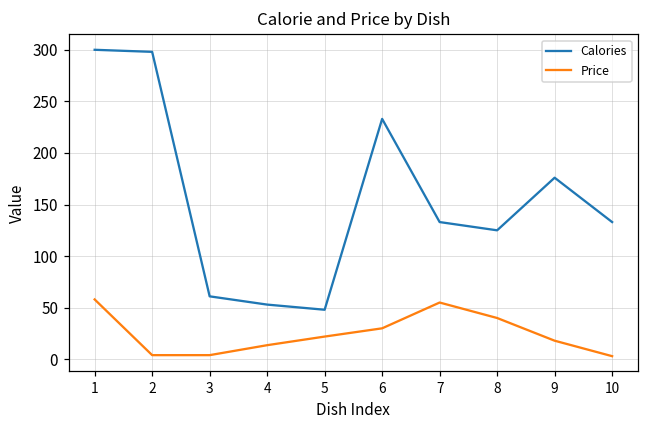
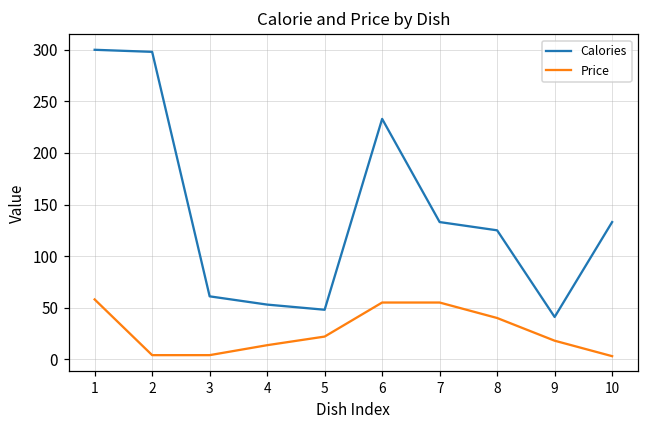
Price, 6: 30 -> 60
Calories, 9: 180 -> 40
